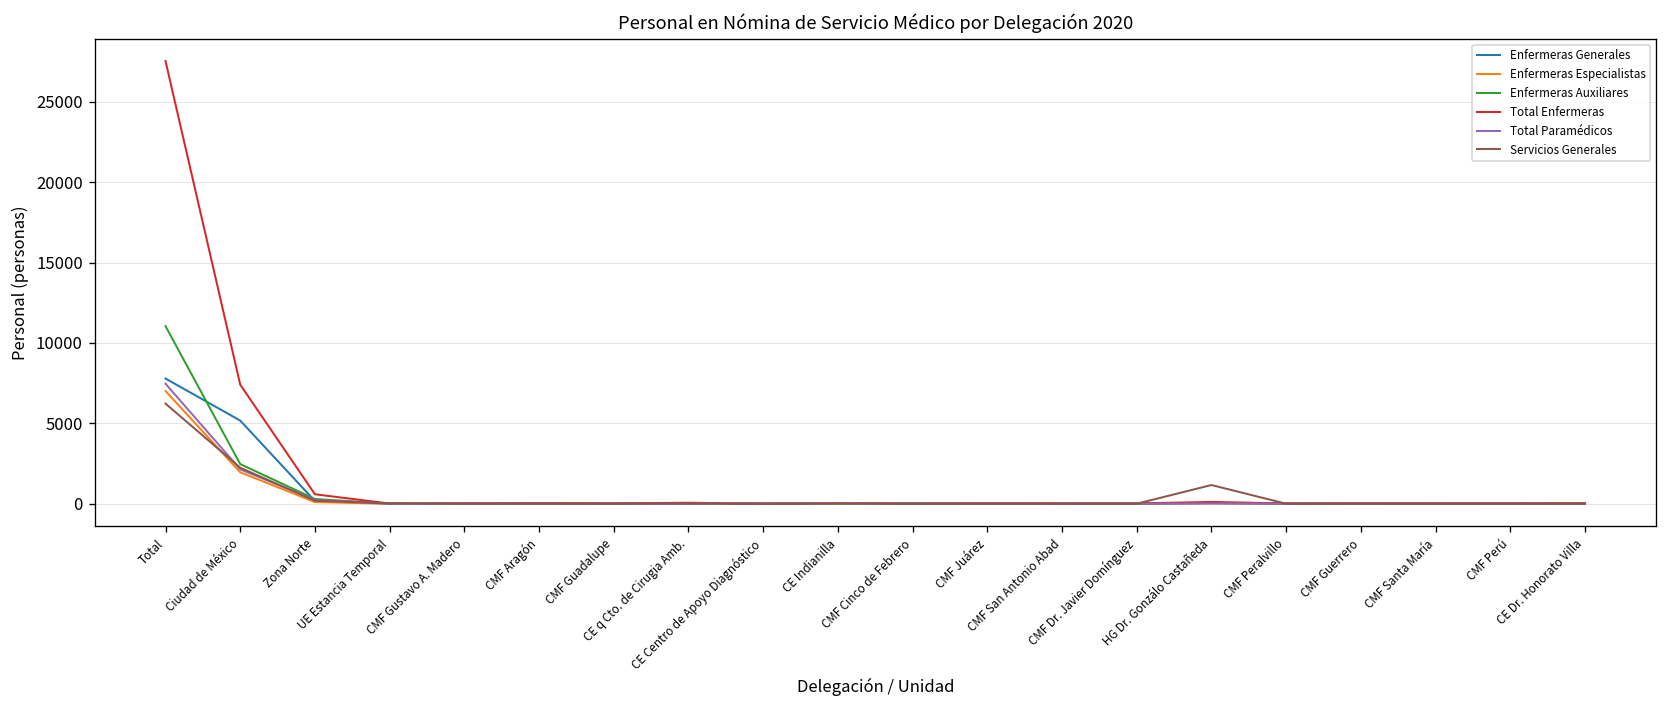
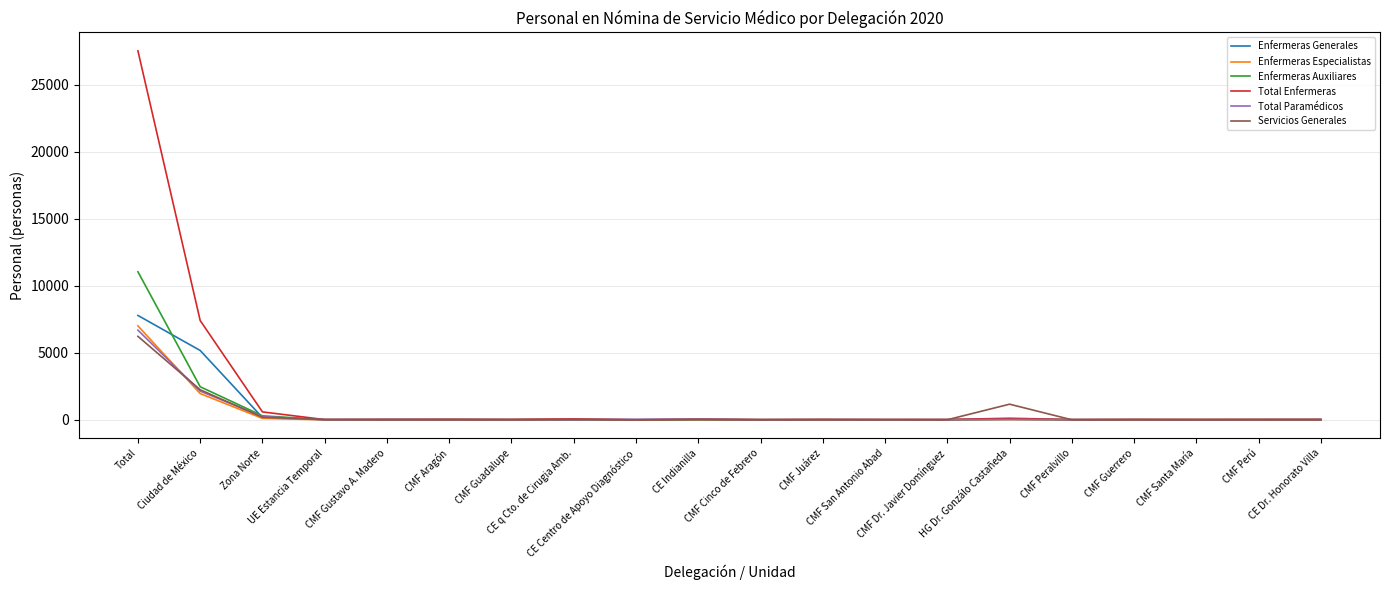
Total Paramédicos, Total: 7500 -> 6700
